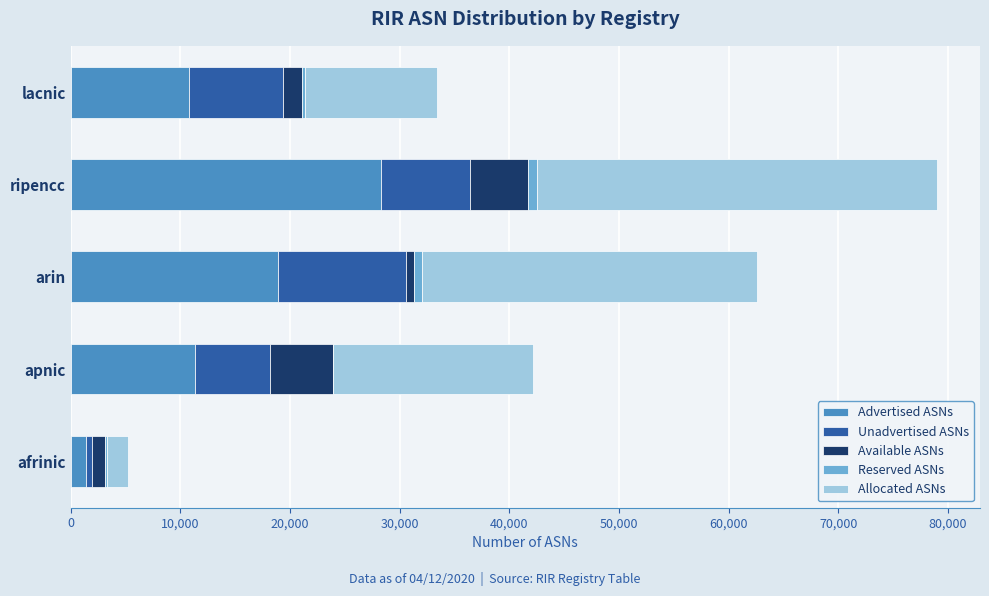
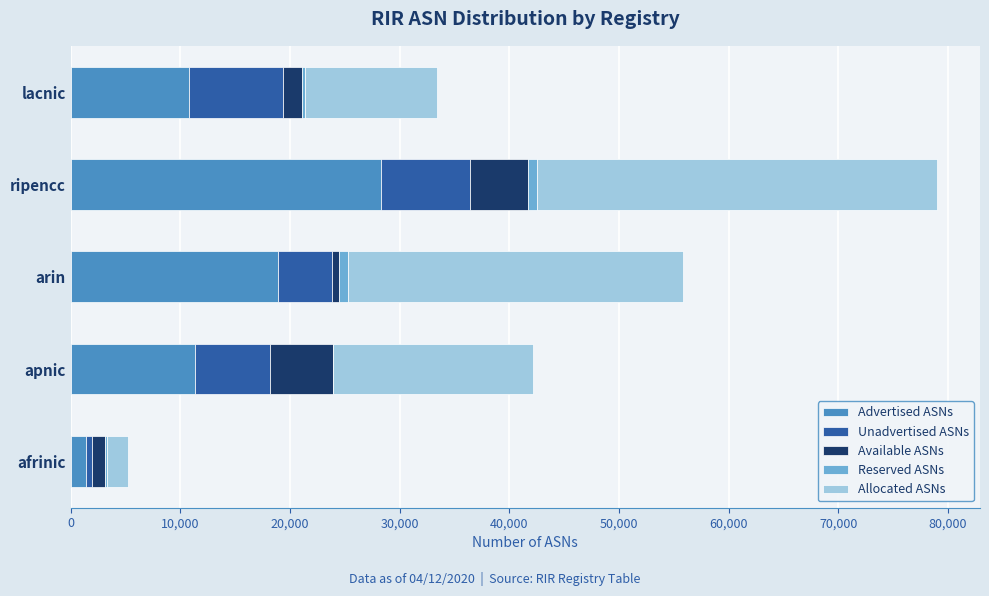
Unadvertised ASNs, arin: 11,600 -> 4,900
